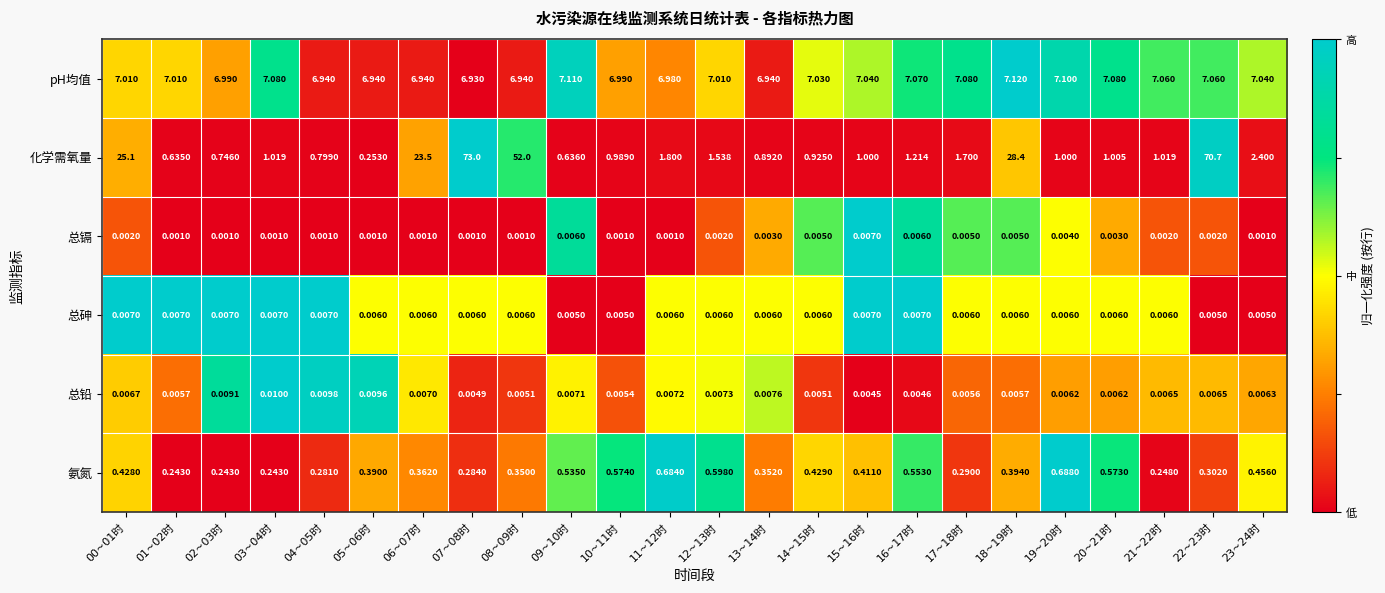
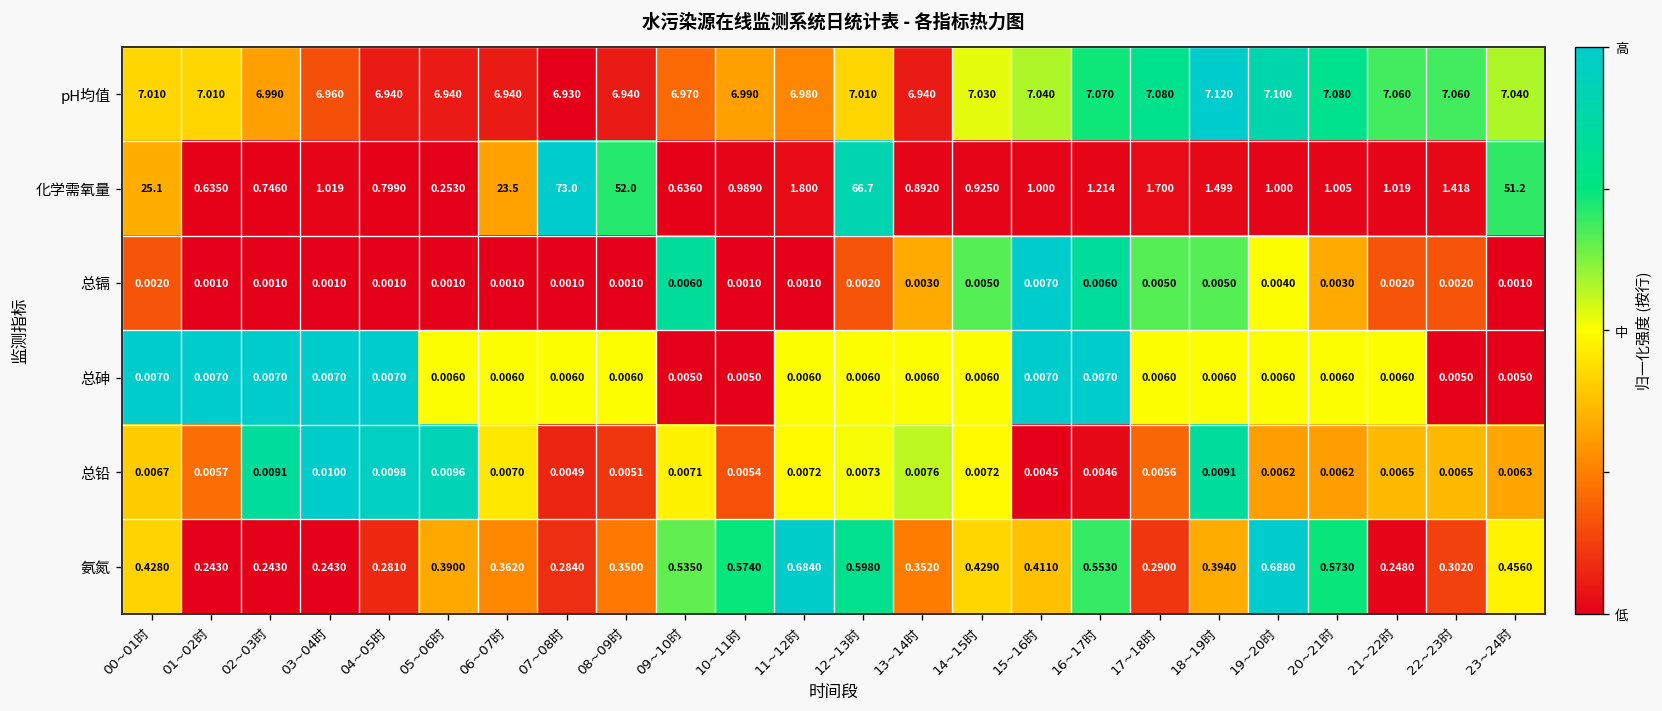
pH均值, 03~04时: 7.080 -> 6.960
pH均值, 09~10时: 7.110 -> 6.970
化学需氧量, 12~13时: 1.538 -> 66.7
化学需氧量, 18~19时: 28.4 -> 1.499
化学需氧量, 22~23时: 70.7 -> 1.418
化学需氧量, 23~24时: 2.400 -> 51.2
总铅, 14~15时: 0.0051 -> 0.0072
总铅, 18~19时: 0.0057 -> 0.0091
